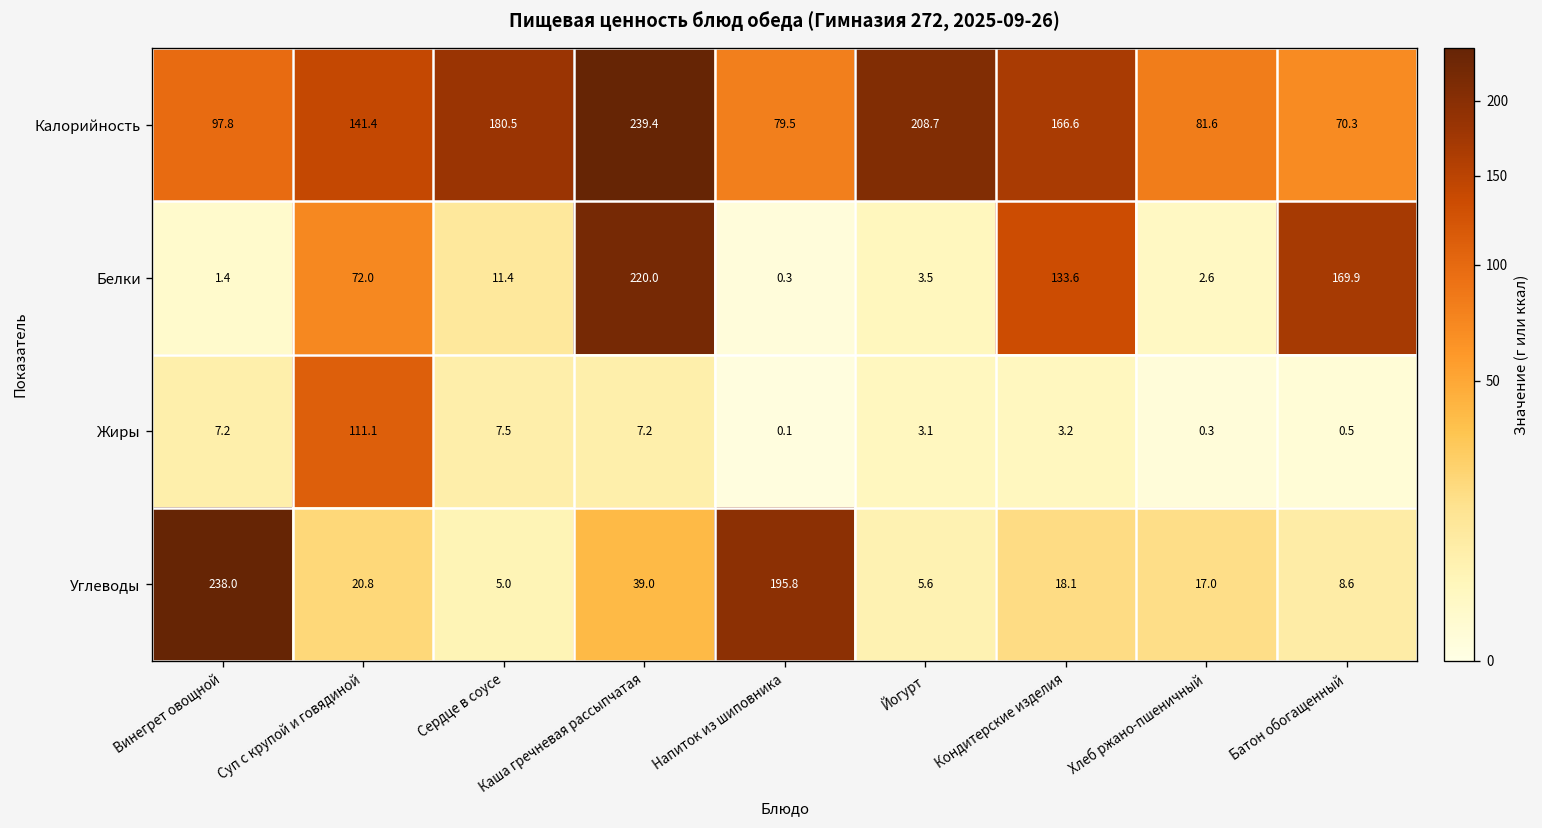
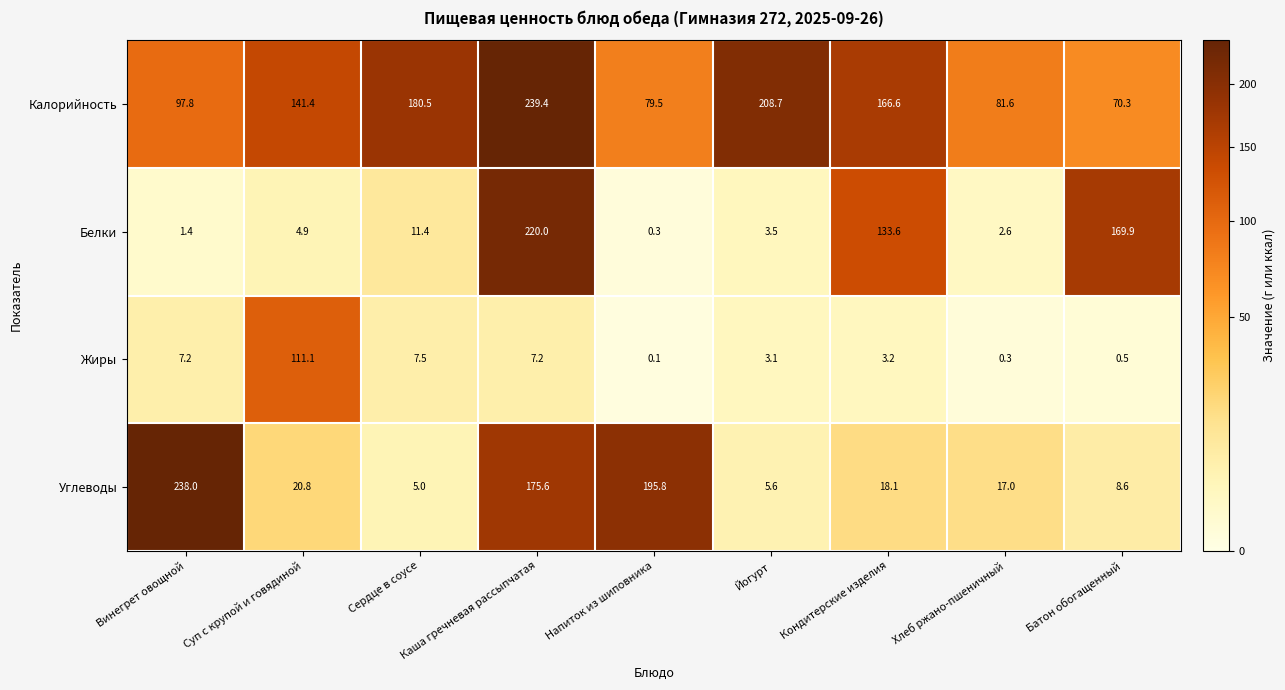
Белки, Суп с крупой и говядиной: 72.0 -> 4.9
Углеводы, Каша гречневая рассыпчатая: 39.0 -> 175.6
